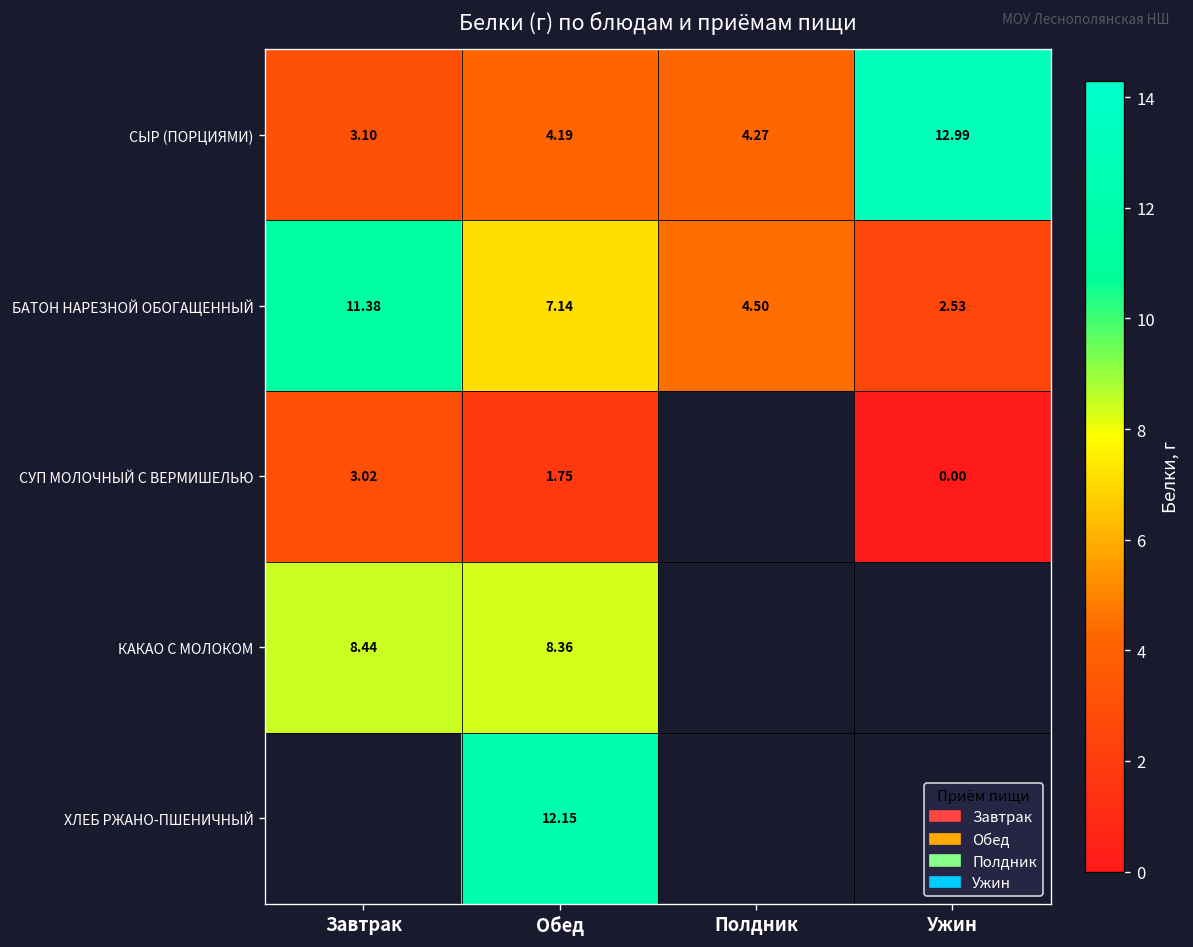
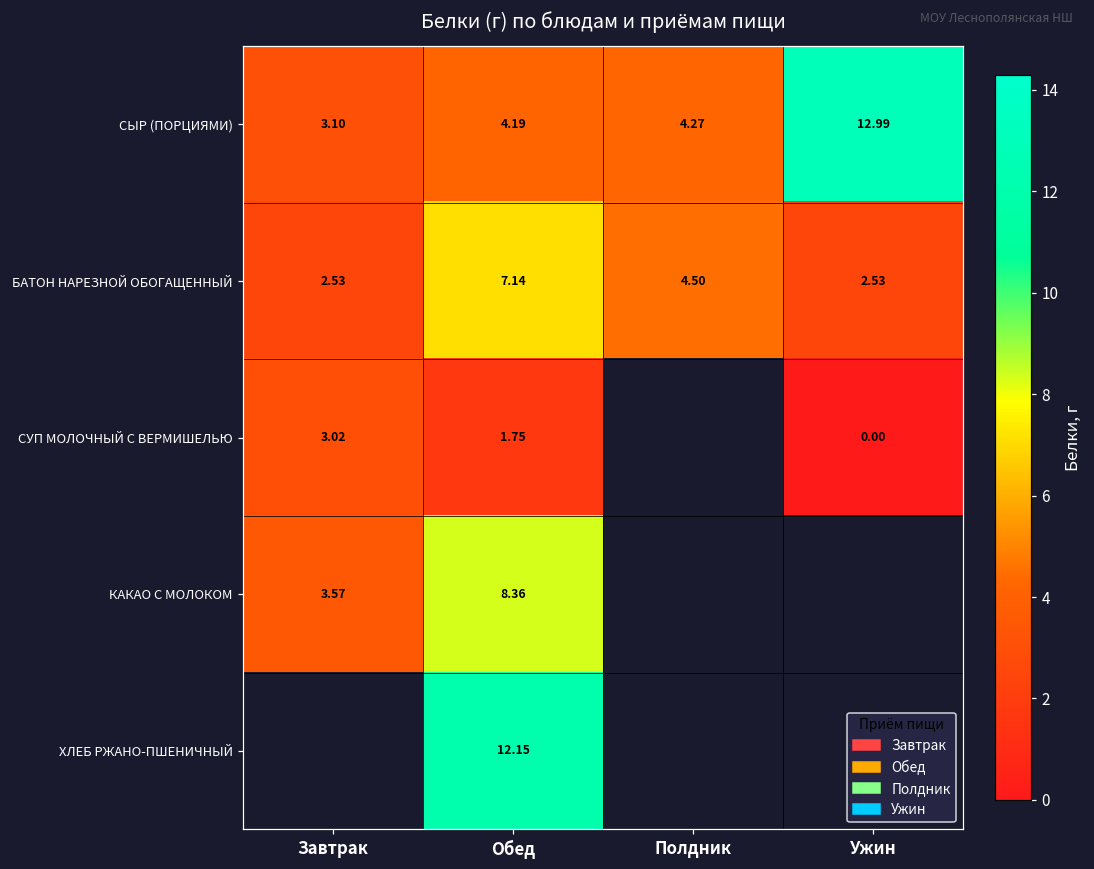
БАТОН НАРЕЗНОЙ ОБОГАЩЕННЫЙ, Завтрак: 11.38 -> 2.53
КАКАО С МОЛОКОМ, Завтрак: 8.44 -> 3.57
